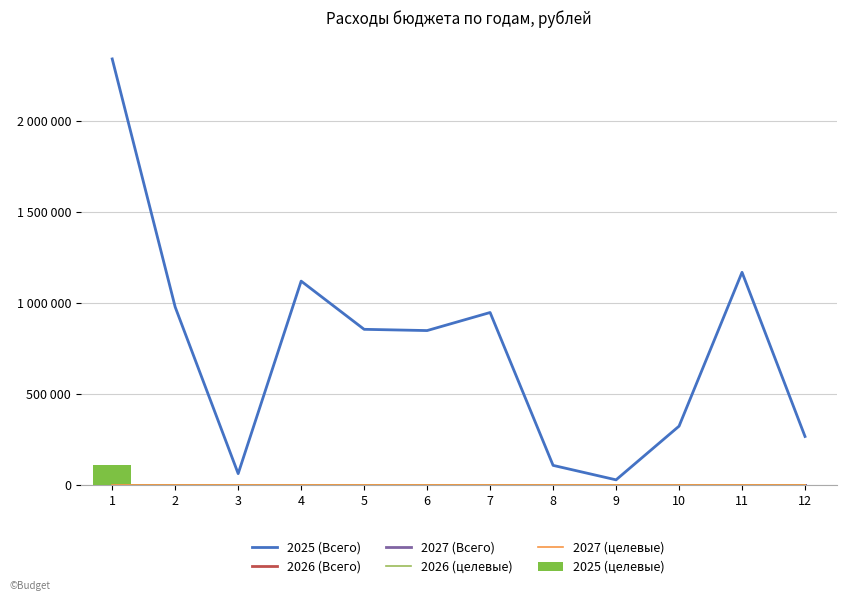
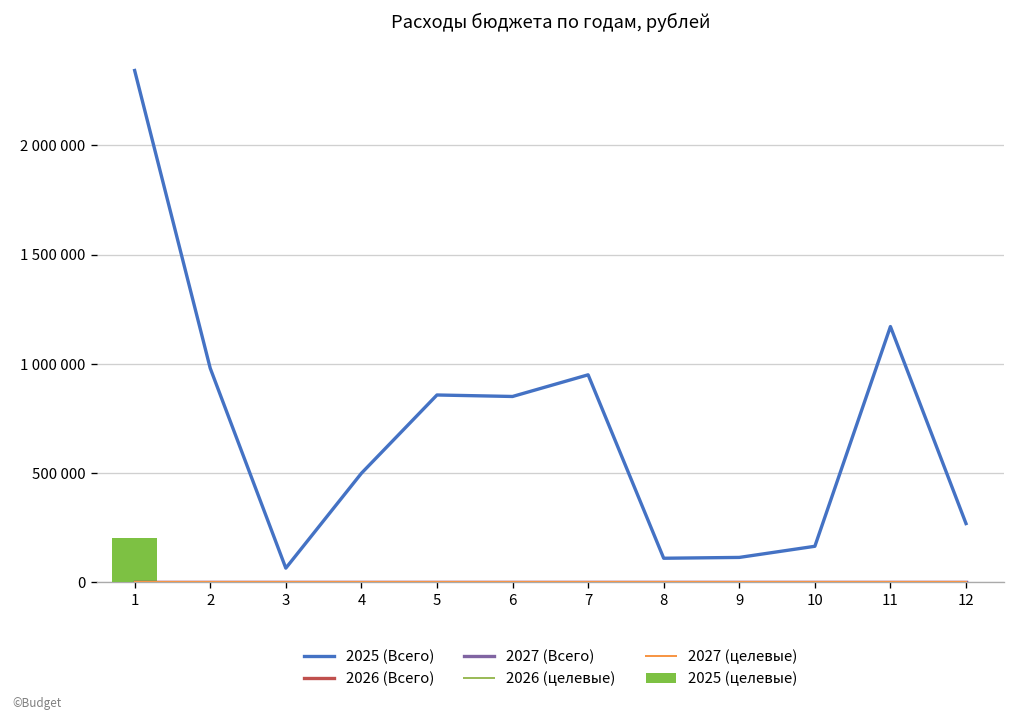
2025 (целевые), 1: 110000 -> 200000
2025 (Всего), 4: 1120000 -> 500000
2025 (Всего), 9: 30000 -> 110000
2025 (Всего), 10: 330000 -> 160000
